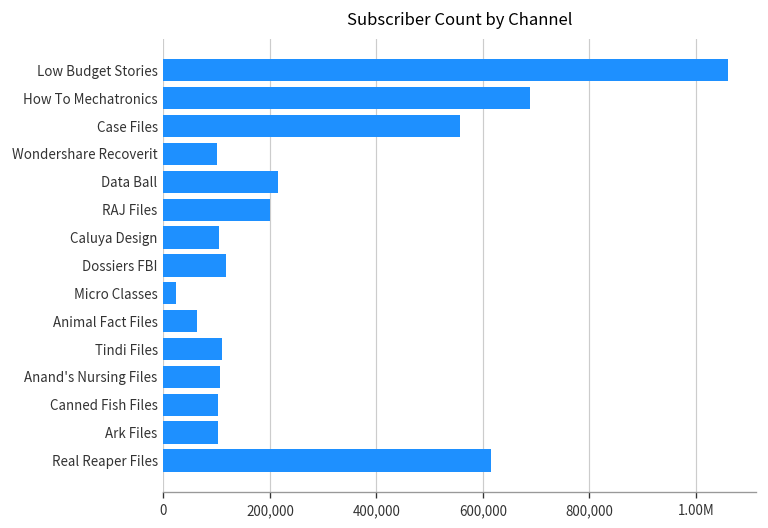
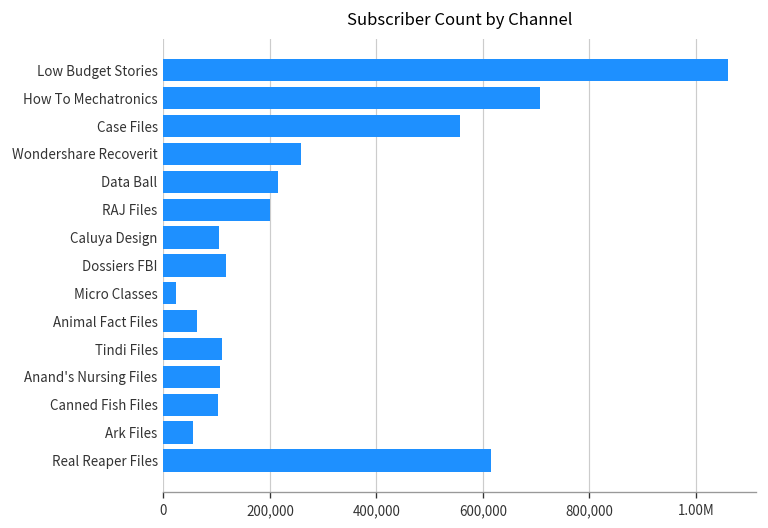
How To Mechatronics: 690,000 -> 710,000
Wondershare Recoverit: 100,000 -> 260,000
Ark Files: 100,000 -> 50,000
